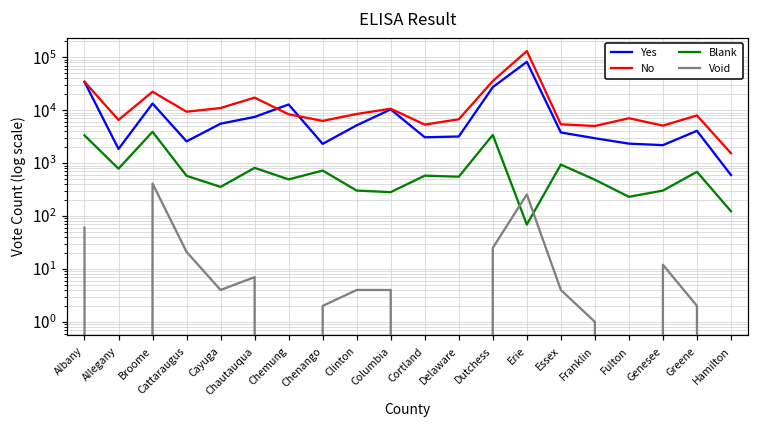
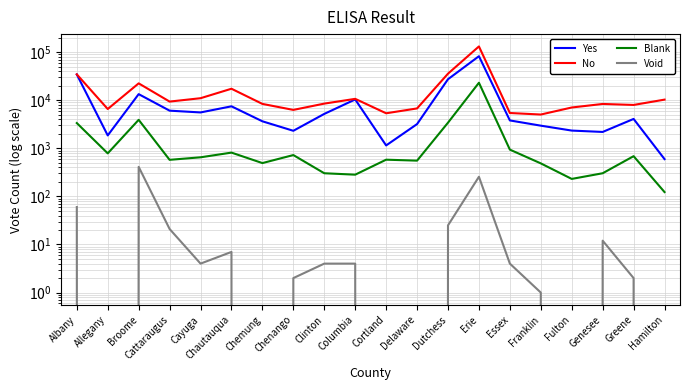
Yes, Cattaraugus: 3000 -> 6000
Blank, Cayuga: 400 -> 700
Yes, Chemung: 13000 -> 4000
Yes, Cortland: 3000 -> 1100
Blank, Erie: 70 -> 20000
No, Genesee: 5000 -> 8000
No, Hamilton: 1500 -> 10000
